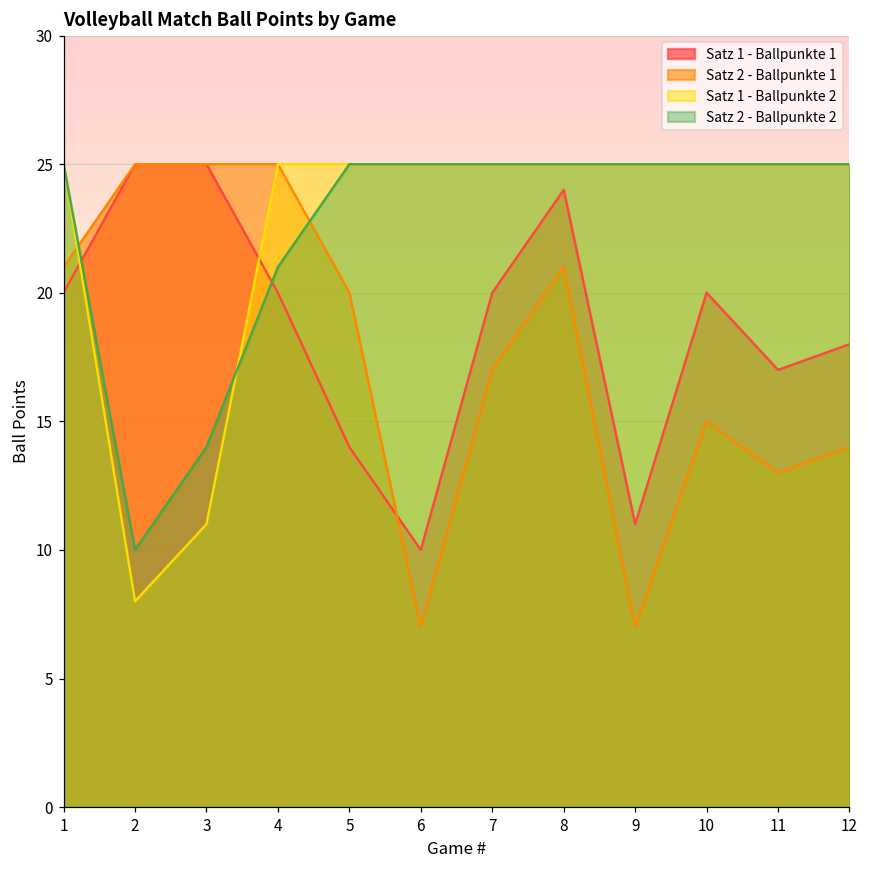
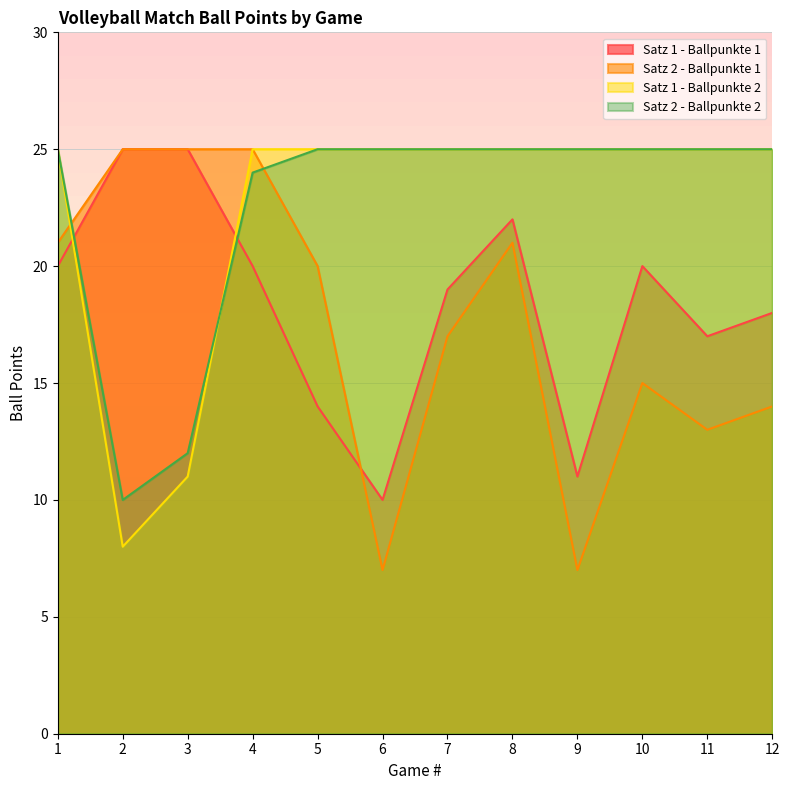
Satz 2 - Ballpunkte 2, 3: 14 -> 12
Satz 2 - Ballpunkte 2, 4: 21 -> 24
Satz 1 - Ballpunkte 1, 7: 20 -> 19
Satz 1 - Ballpunkte 1, 8: 24 -> 22
